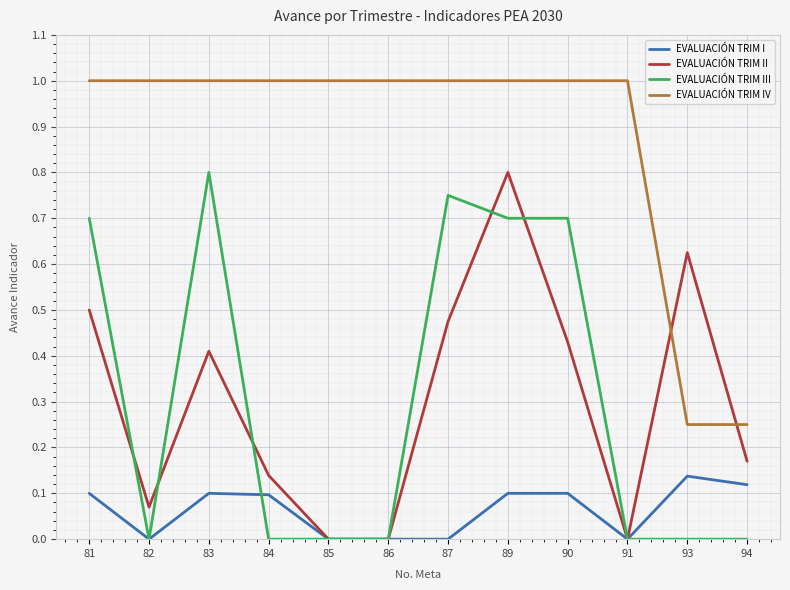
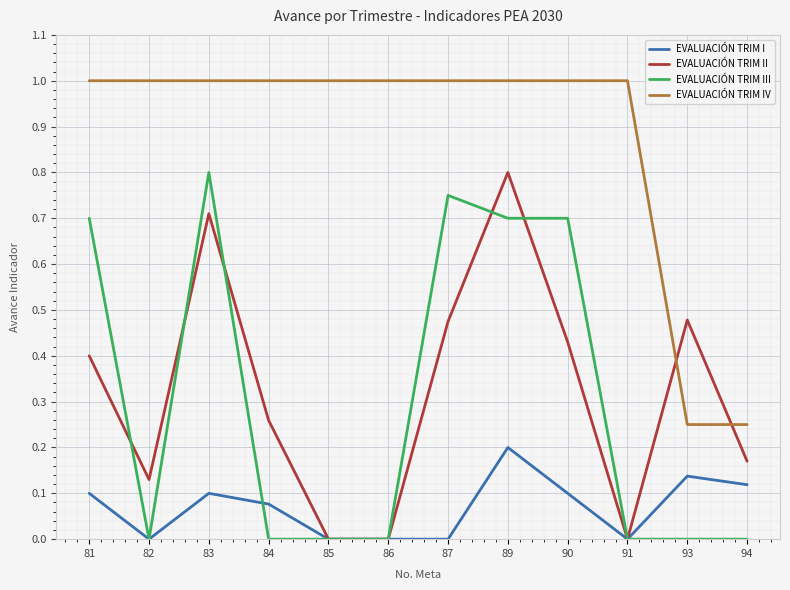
EVALUACIÓN TRIM II, 81: 0.5 -> 0.4
EVALUACIÓN TRIM II, 82: 0.07 -> 0.13
EVALUACIÓN TRIM II, 83: 0.41 -> 0.71
EVALUACIÓN TRIM I, 84: 0.10 -> 0.08
EVALUACIÓN TRIM II, 84: 0.14 -> 0.26
EVALUACIÓN TRIM I, 89: 0.1 -> 0.2
EVALUACIÓN TRIM II, 93: 0.63 -> 0.48
